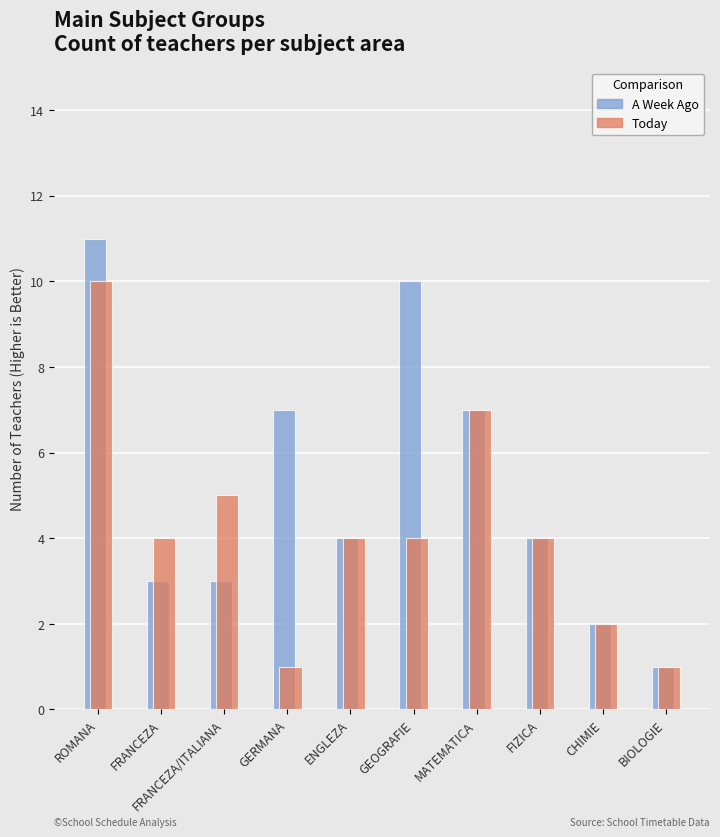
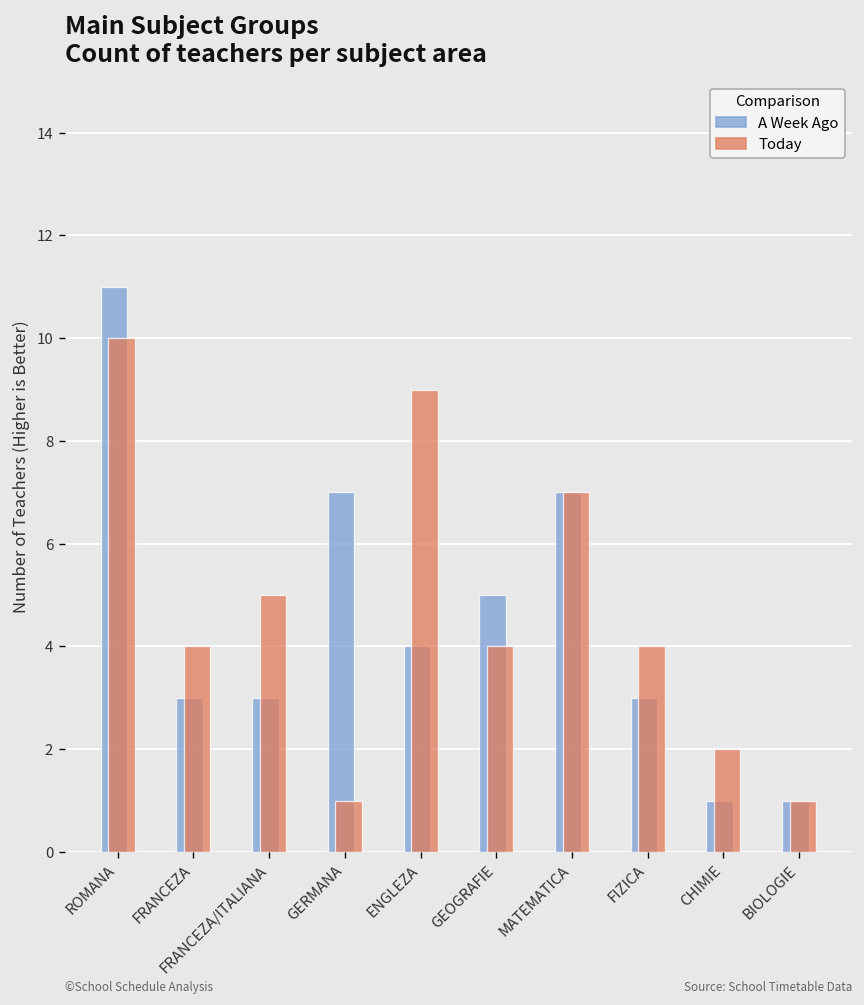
Today, ENGLEZA: 4 -> 9
A Week Ago, GEOGRAFIE: 10 -> 5
A Week Ago, FIZICA: 4 -> 3
A Week Ago, CHIMIE: 2 -> 1
